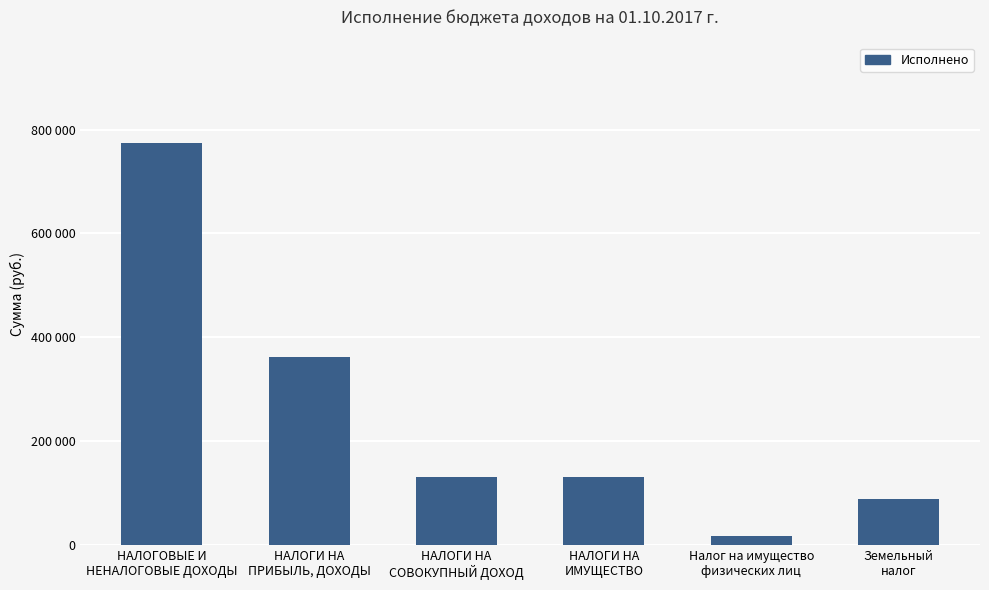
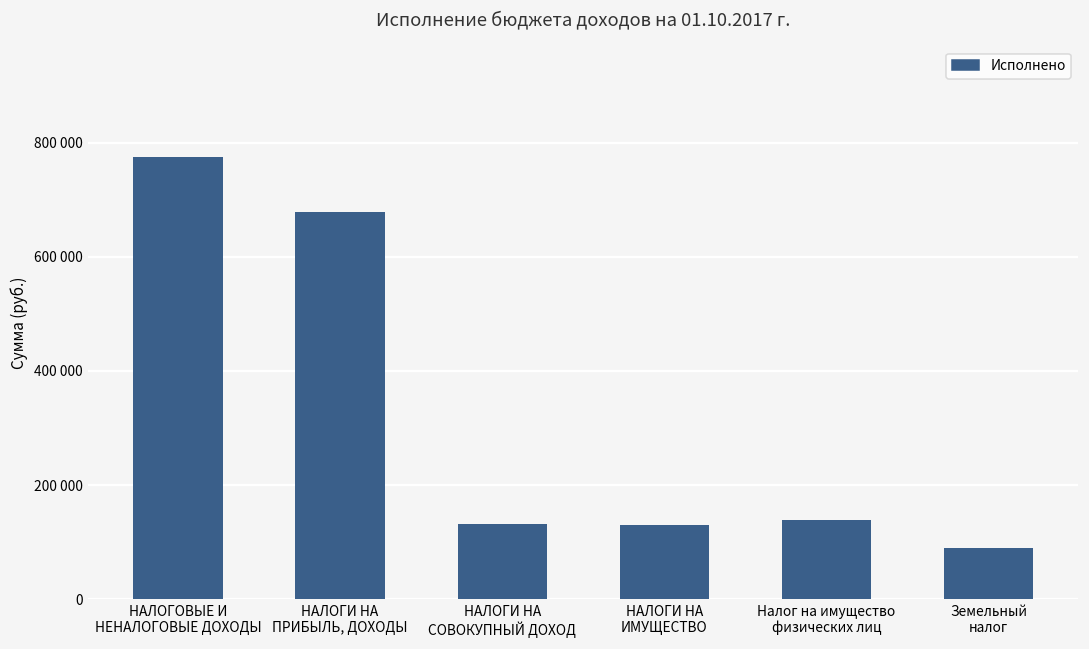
НАЛОГИ НА ПРИБЫЛЬ, ДОХОДЫ: 360000 -> 680000
Налог на имущество физических лиц: 20000 -> 140000
